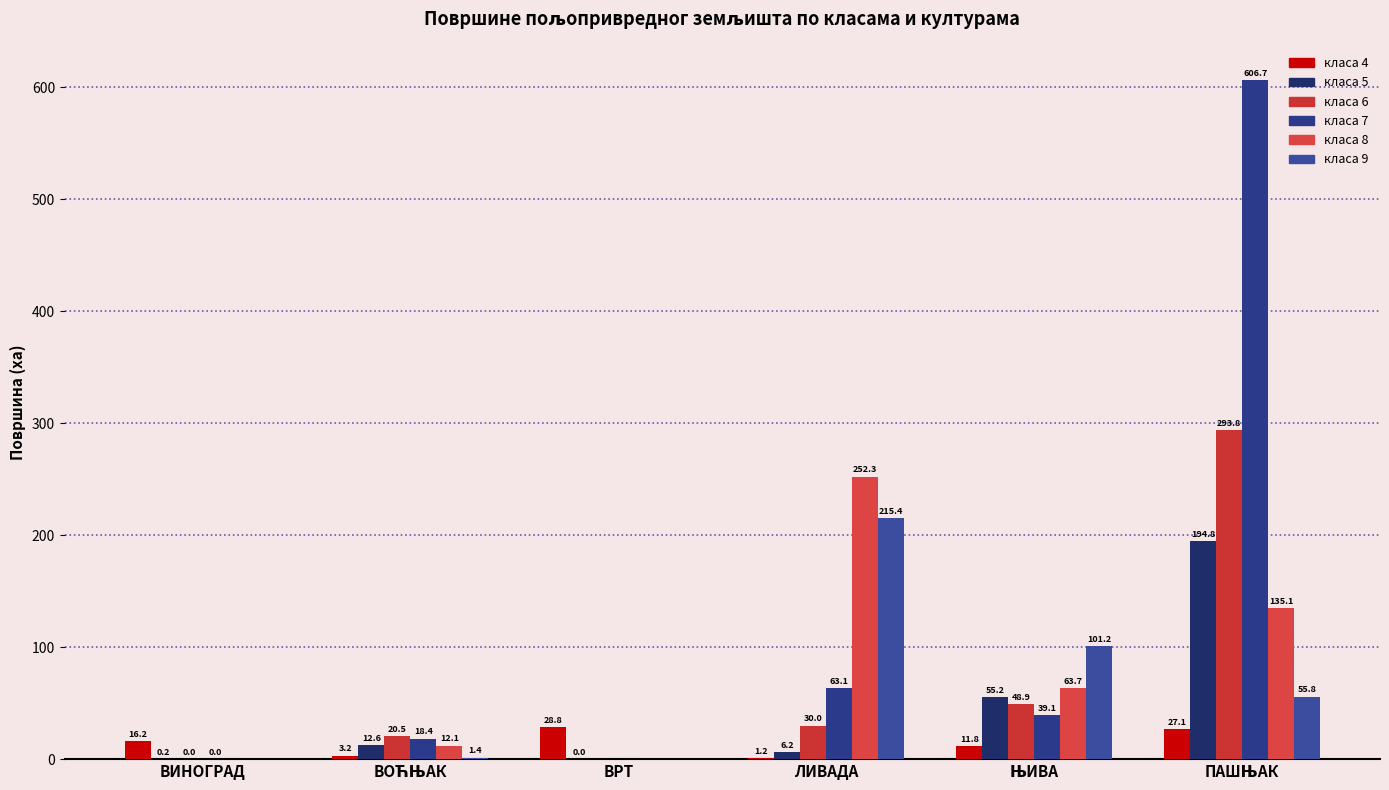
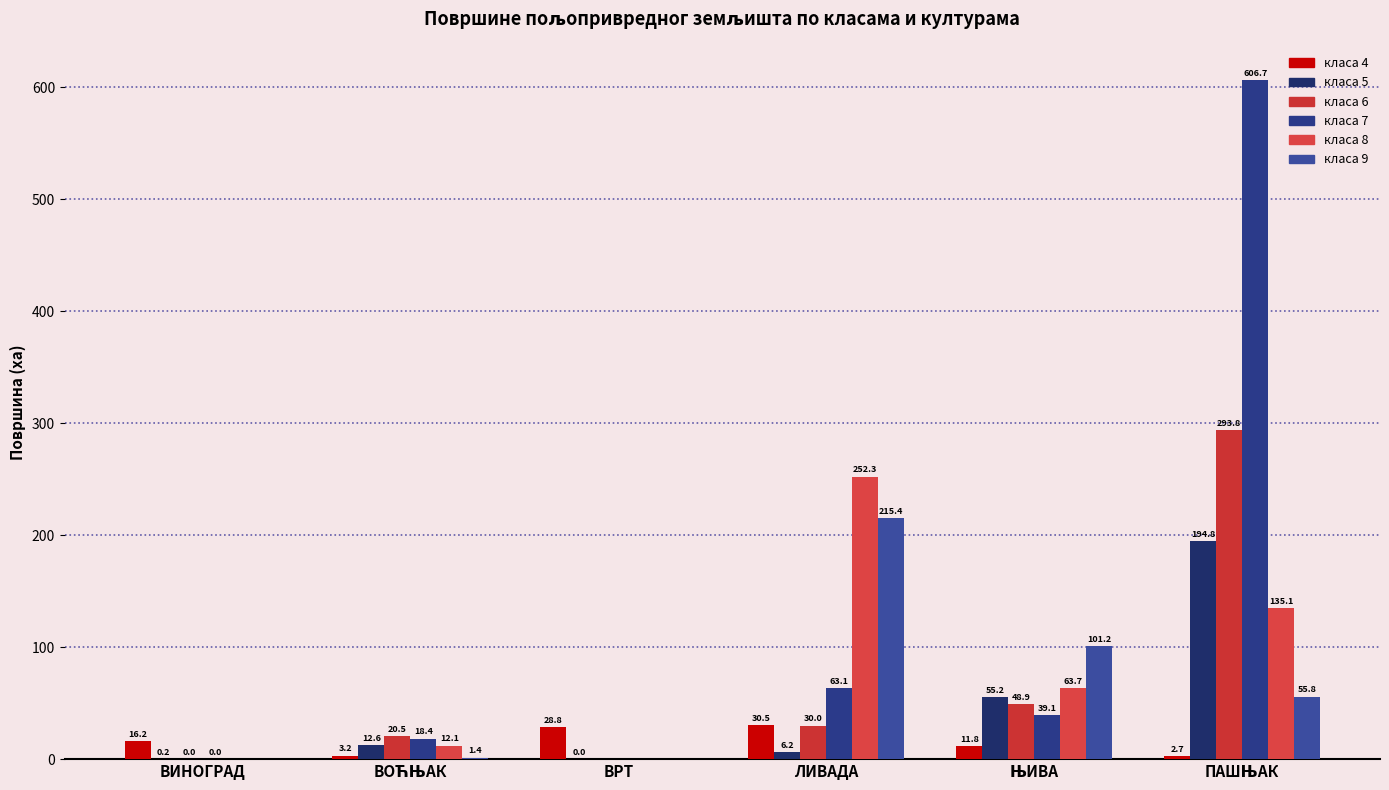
класа 4, ЛИВАДА: 1.2 -> 30.5
класа 4, ПАШЊАК: 27.1 -> 2.7
